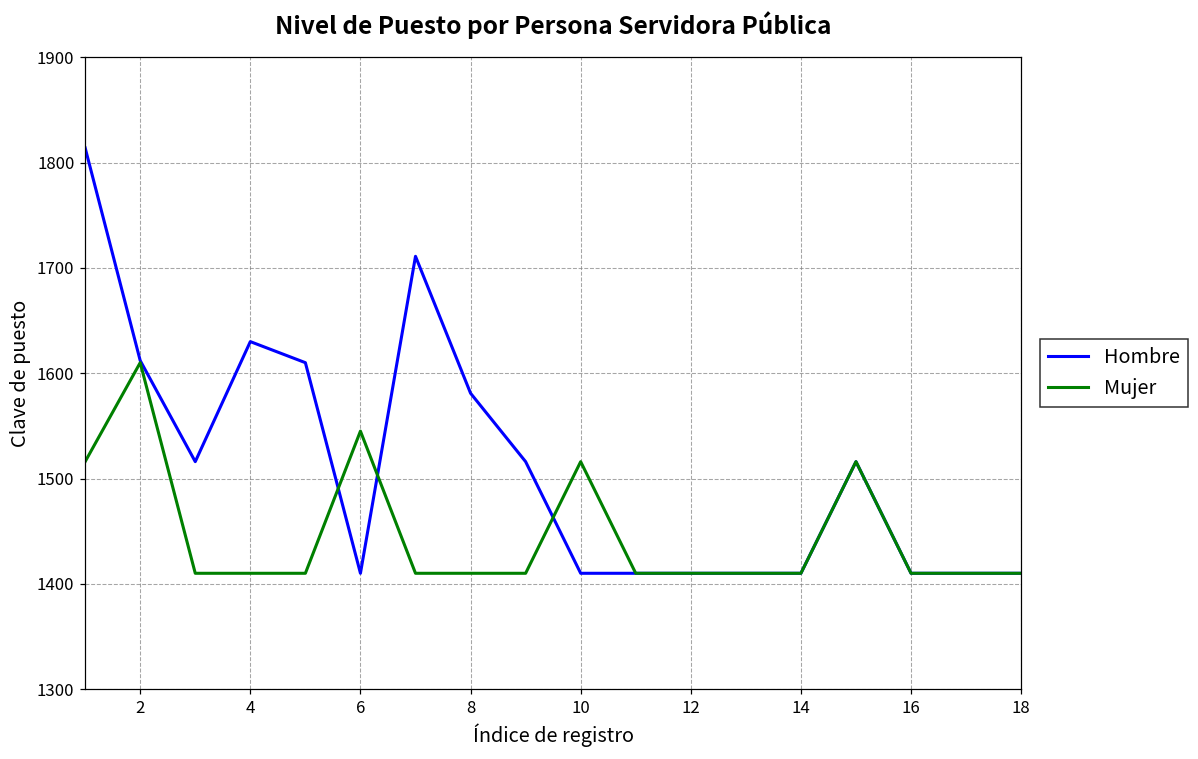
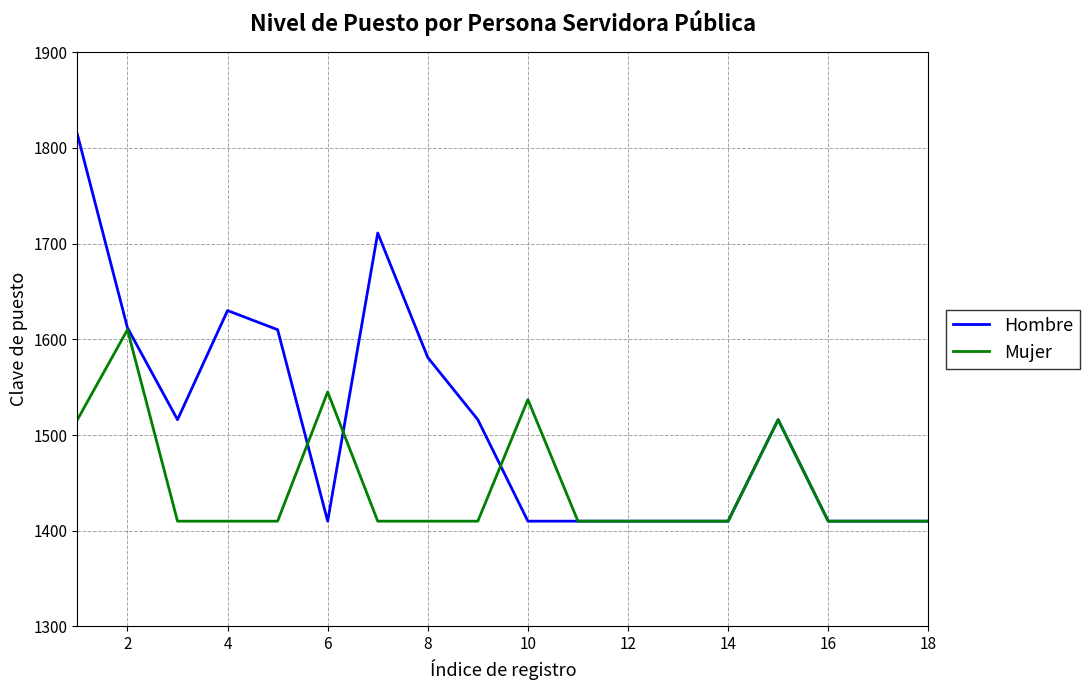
Mujer, 10: 1520 -> 1540
